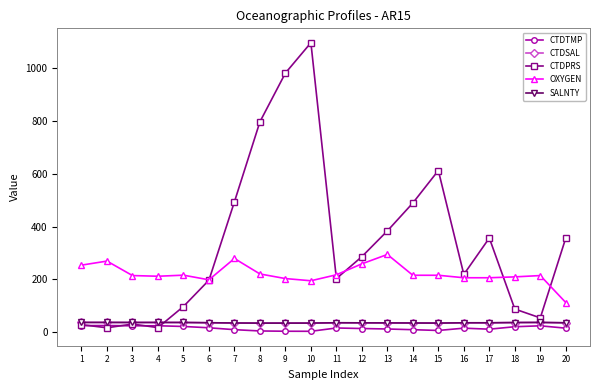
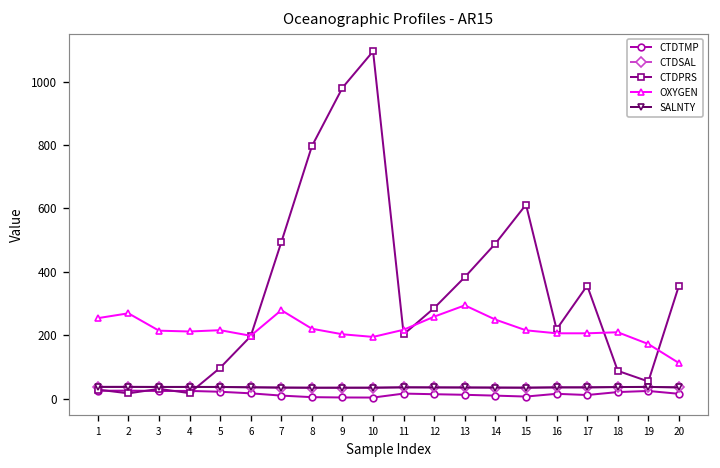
OXYGEN, 14: 220 -> 250
OXYGEN, 19: 210 -> 170
